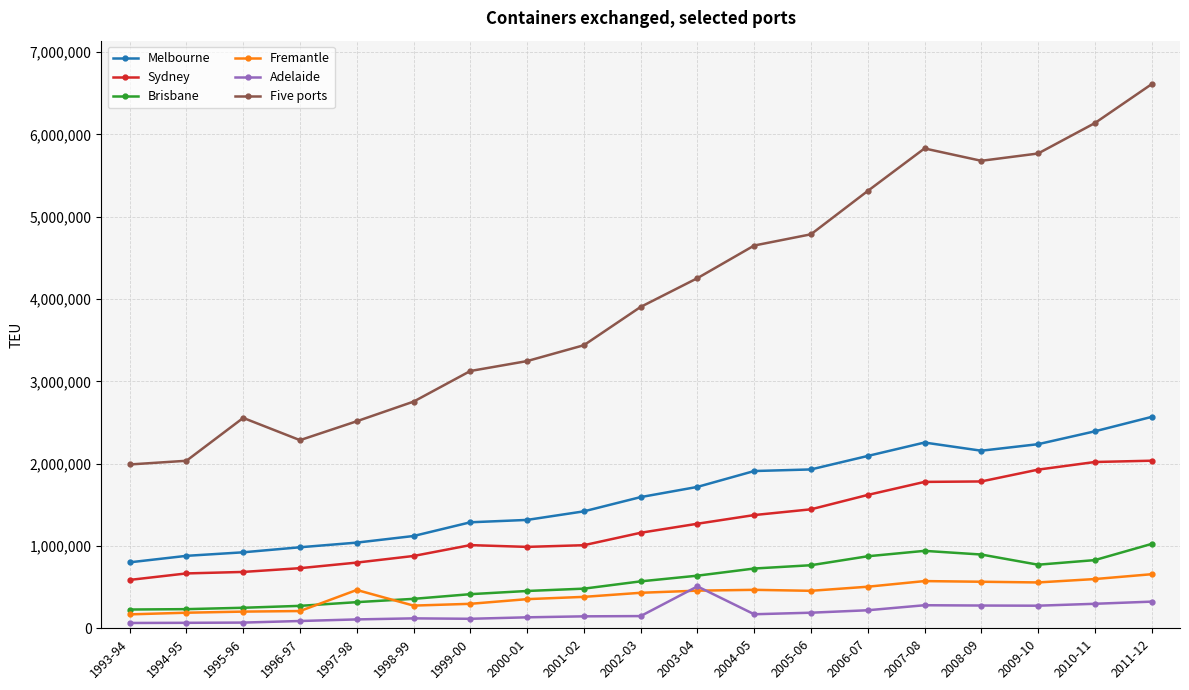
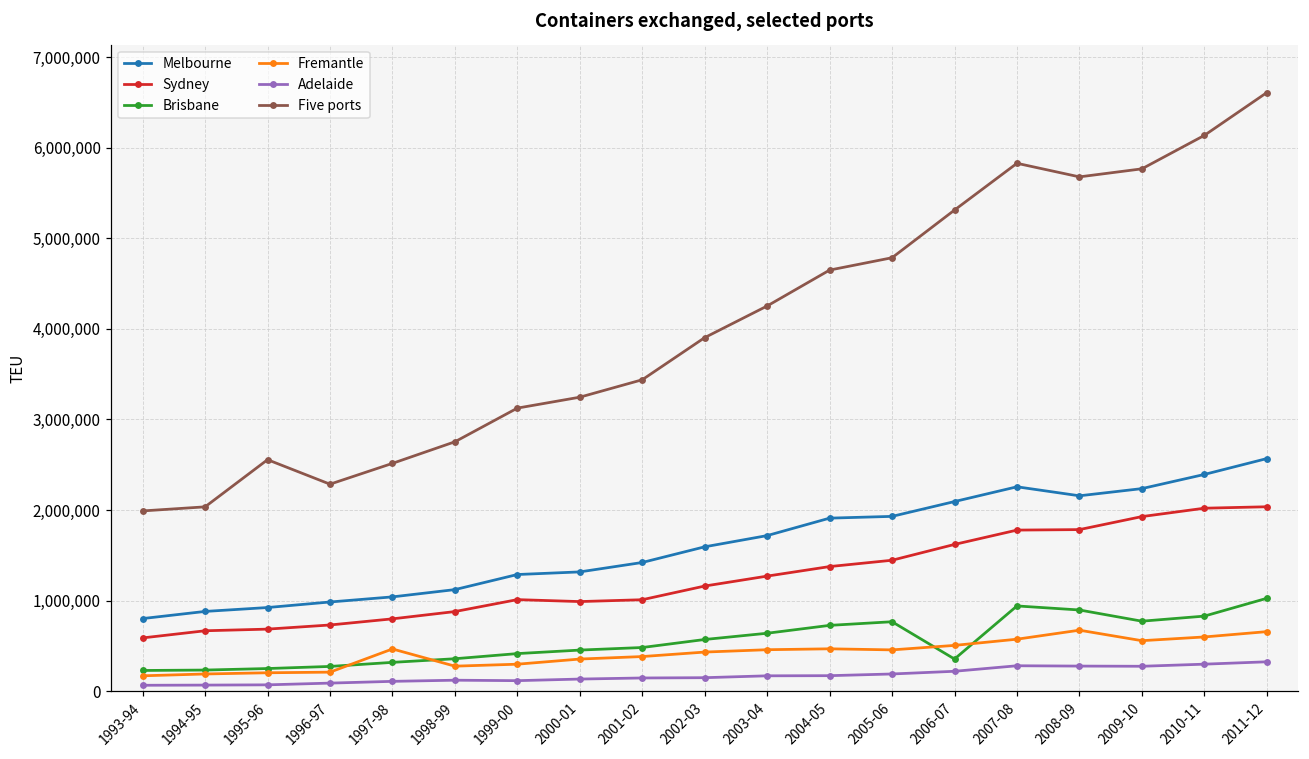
Adelaide, 2003-04: 500,000 -> 200,000
Brisbane, 2006-07: 900,000 -> 400,000
Fremantle, 2008-09: 600,000 -> 700,000
